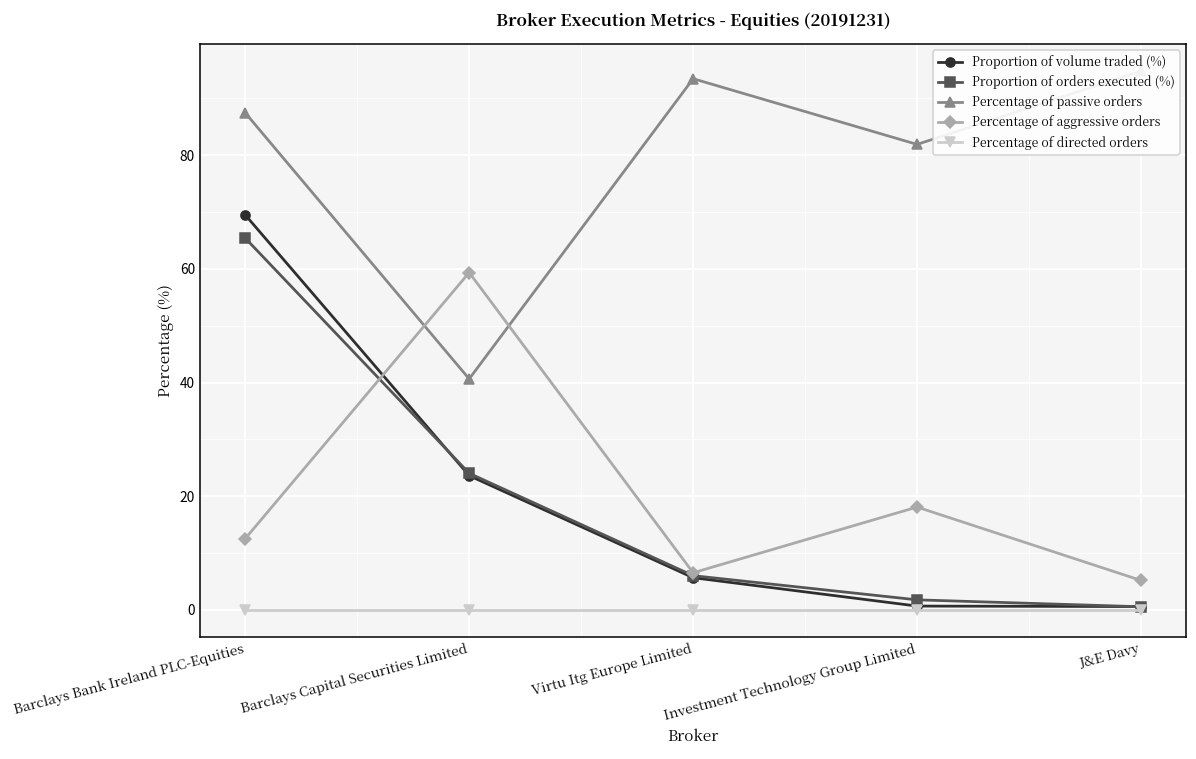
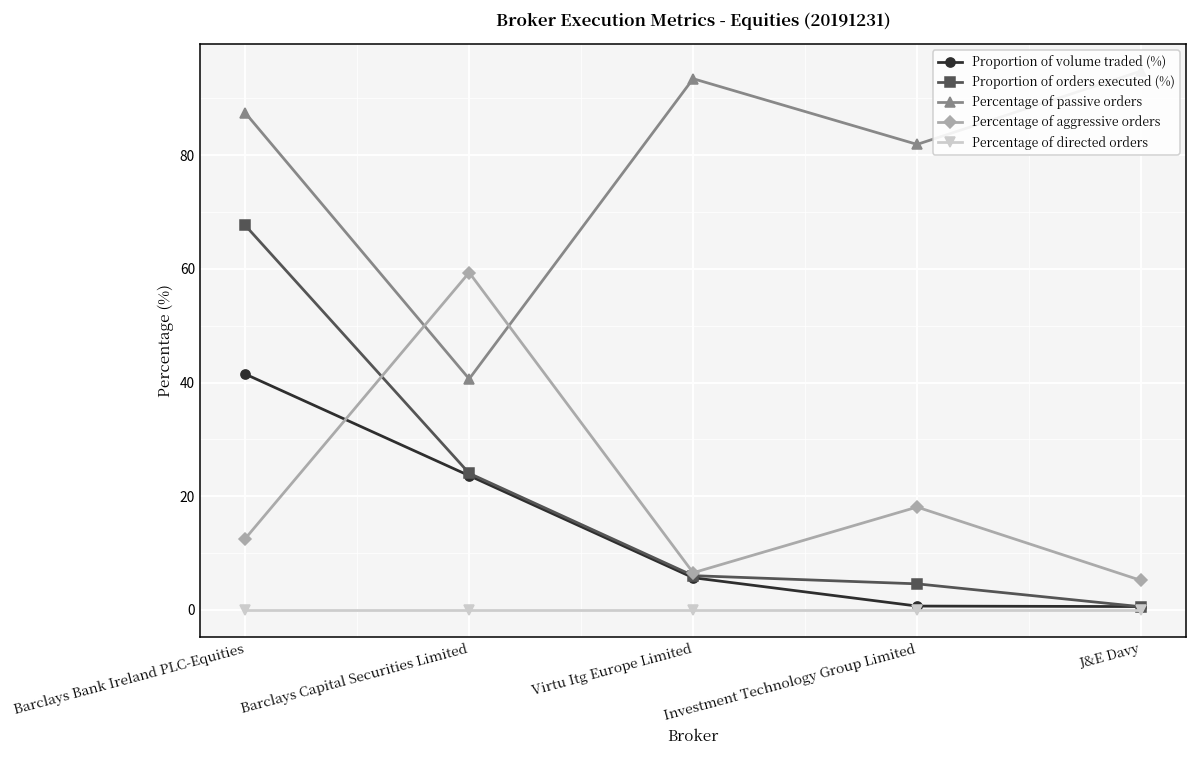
Proportion of volume traded (%), Barclays Bank Ireland PLC-Equities: 70 -> 41
Proportion of orders executed (%), Barclays Bank Ireland PLC-Equities: 65 -> 68
Proportion of orders executed (%), Investment Technology Group Limited: 2 -> 5
